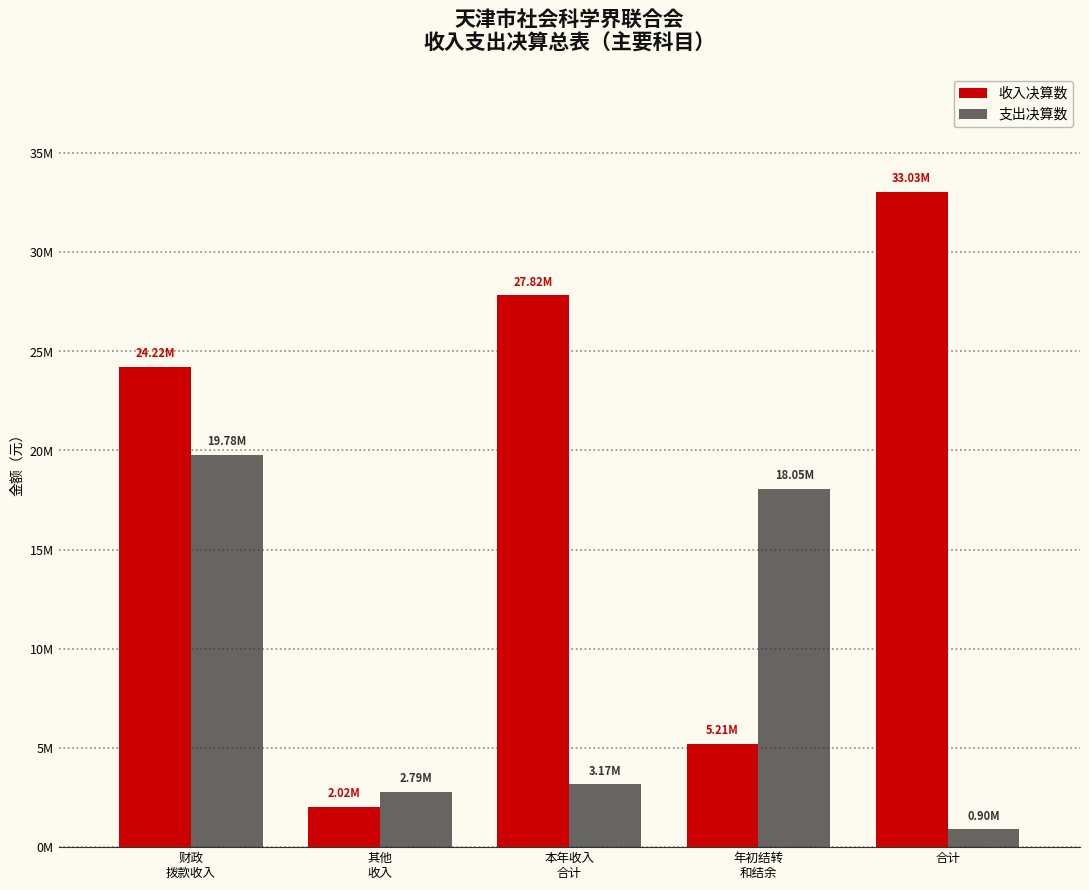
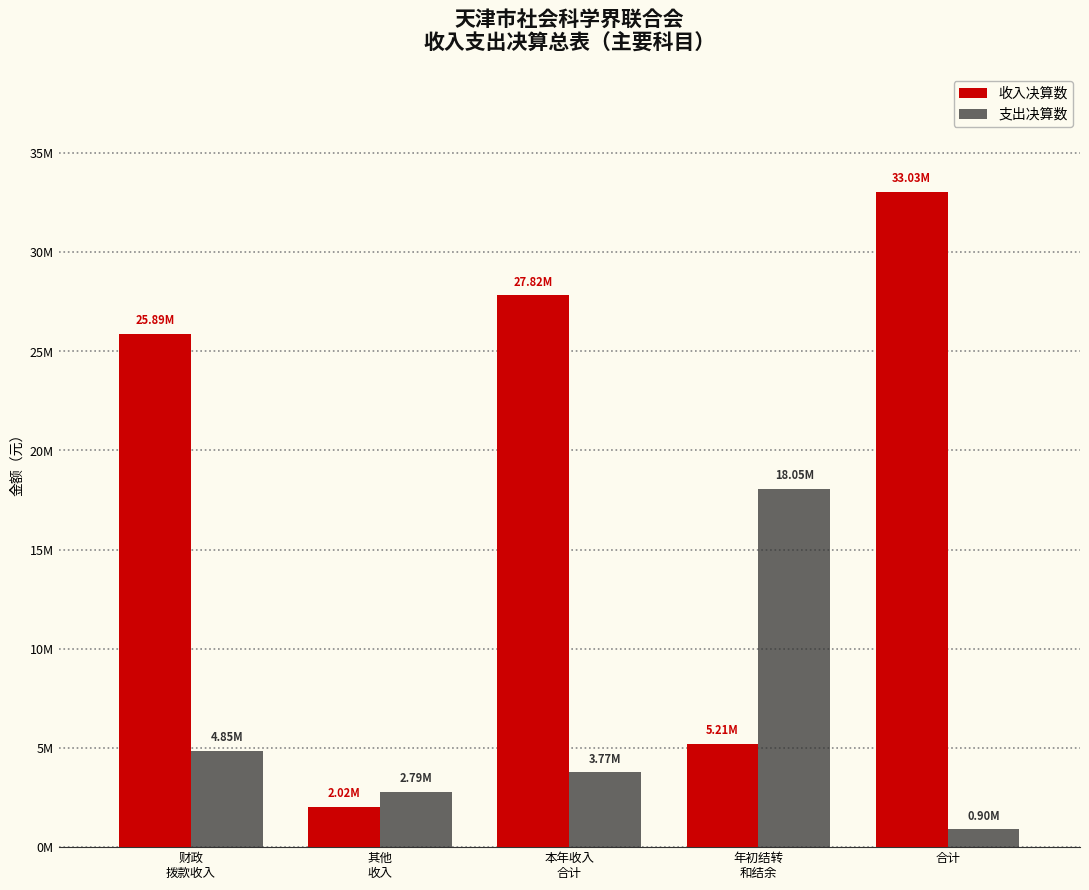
收入决算数, 财政 拨款收入: 24.22M -> 25.89M
支出决算数, 财政 拨款收入: 19.78M -> 4.85M
支出决算数, 本年收入 合计: 3.17M -> 3.77M
